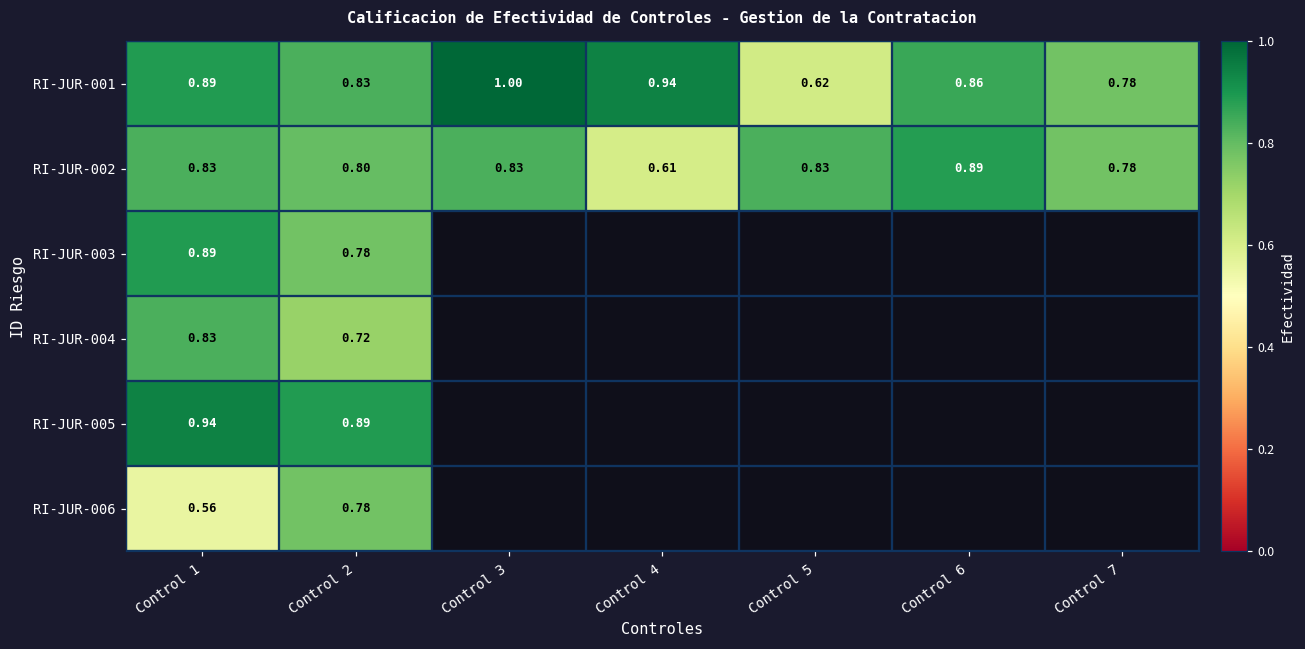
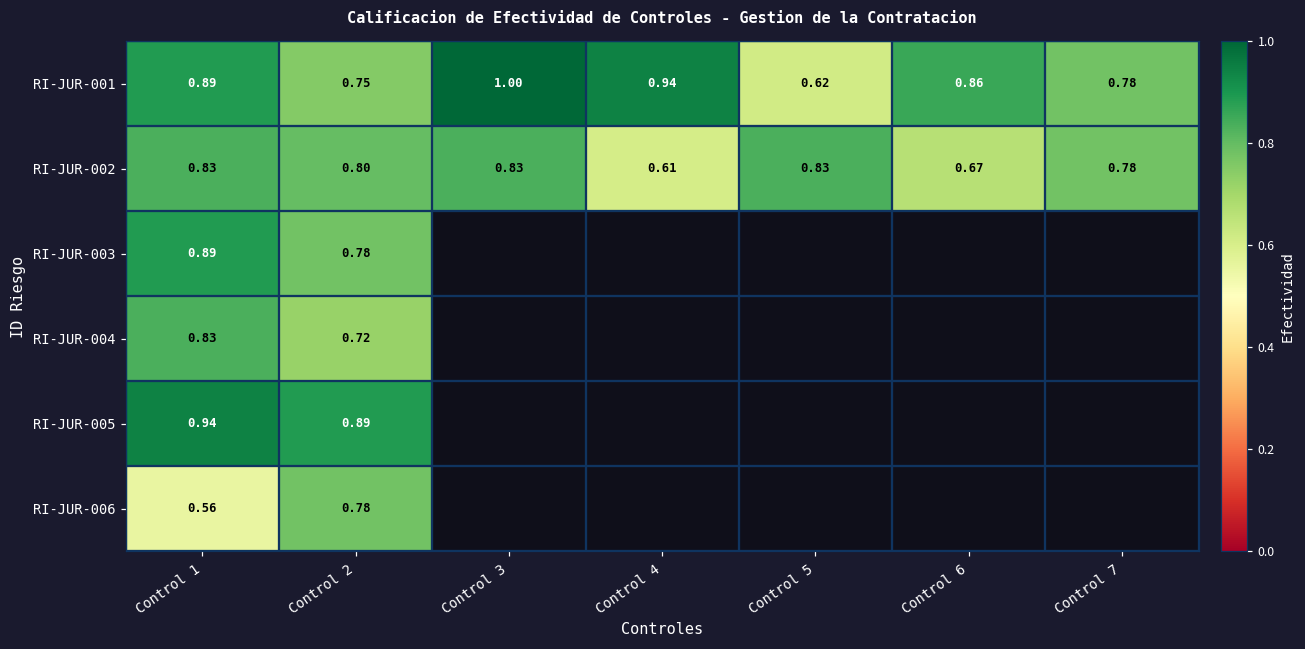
RI-JUR-001, Control 2: 0.83 -> 0.75
RI-JUR-002, Control 6: 0.89 -> 0.67
